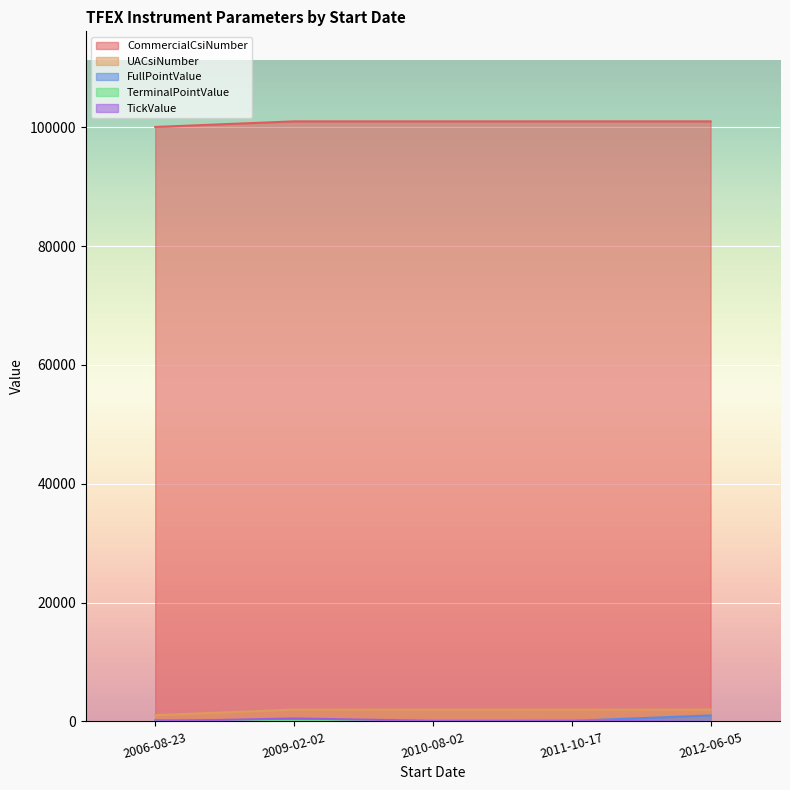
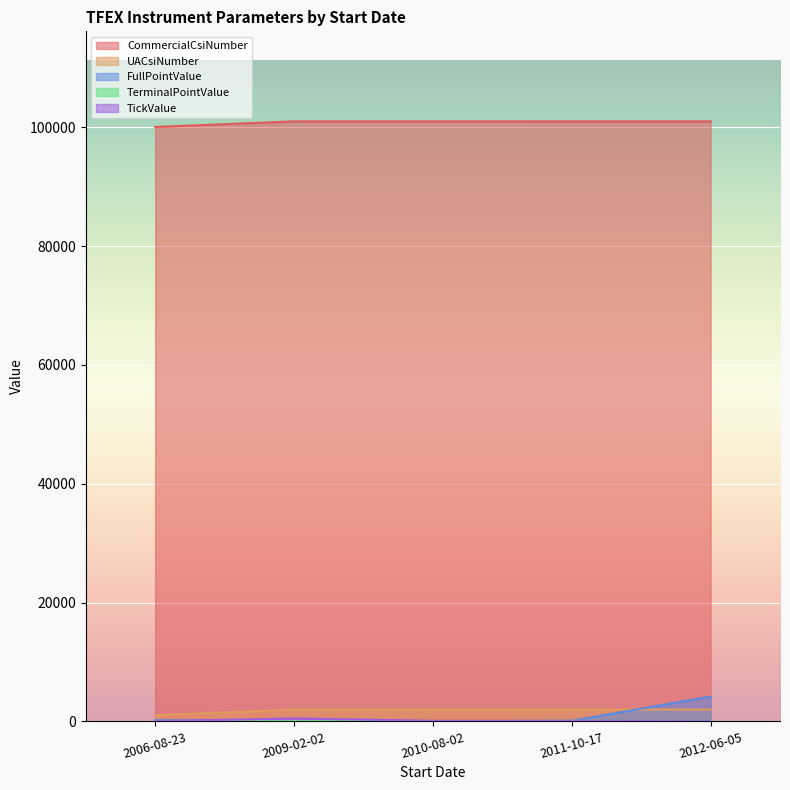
FullPointValue, 2012-06-05: 1000 -> 4000
